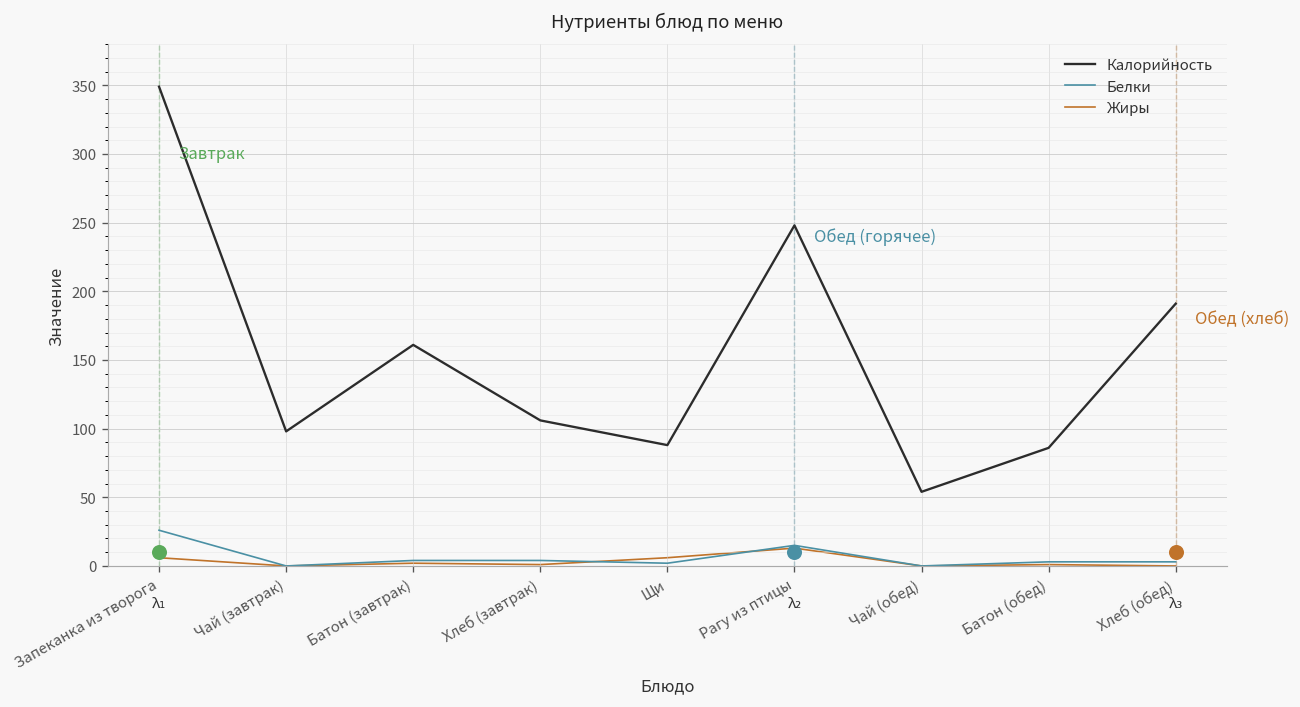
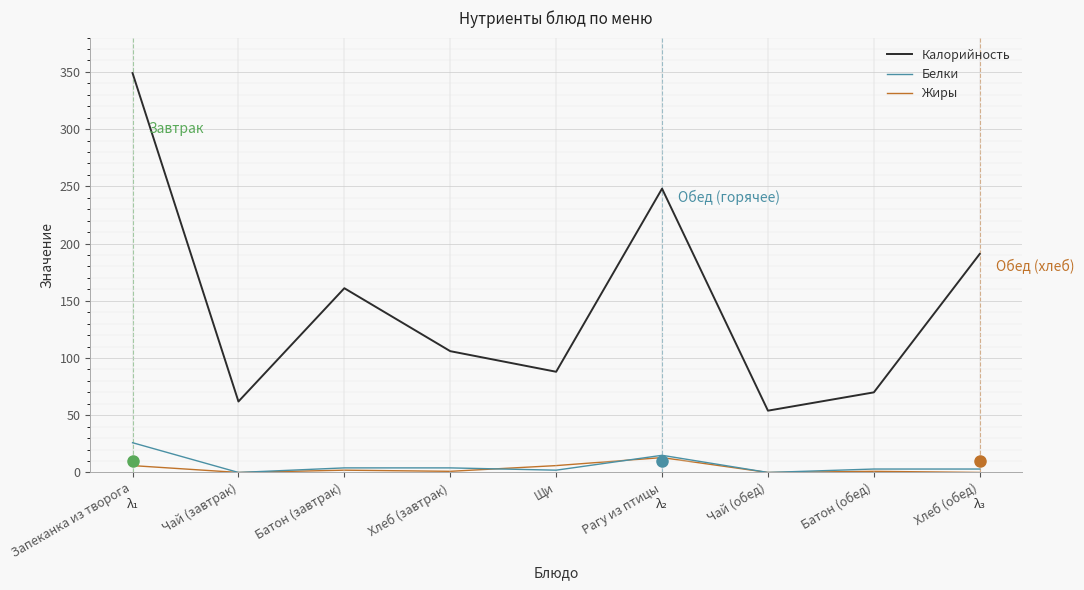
Калорийность, Чай (завтрак): 98 -> 62
Калорийность, Батон (обед): 86 -> 70
